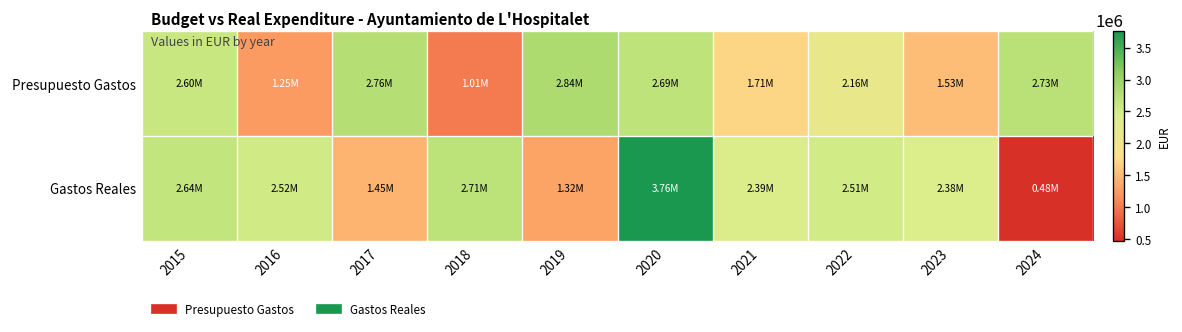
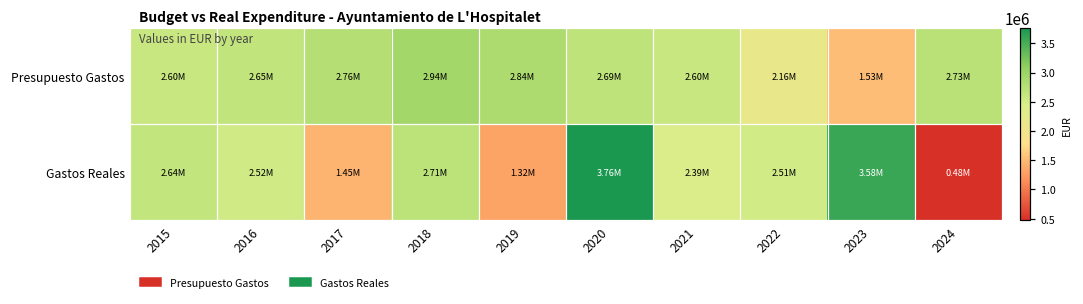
Presupuesto Gastos, 2016: 1.25M -> 2.65M
Presupuesto Gastos, 2018: 1.01M -> 2.94M
Presupuesto Gastos, 2021: 1.71M -> 2.60M
Gastos Reales, 2023: 2.38M -> 3.58M
